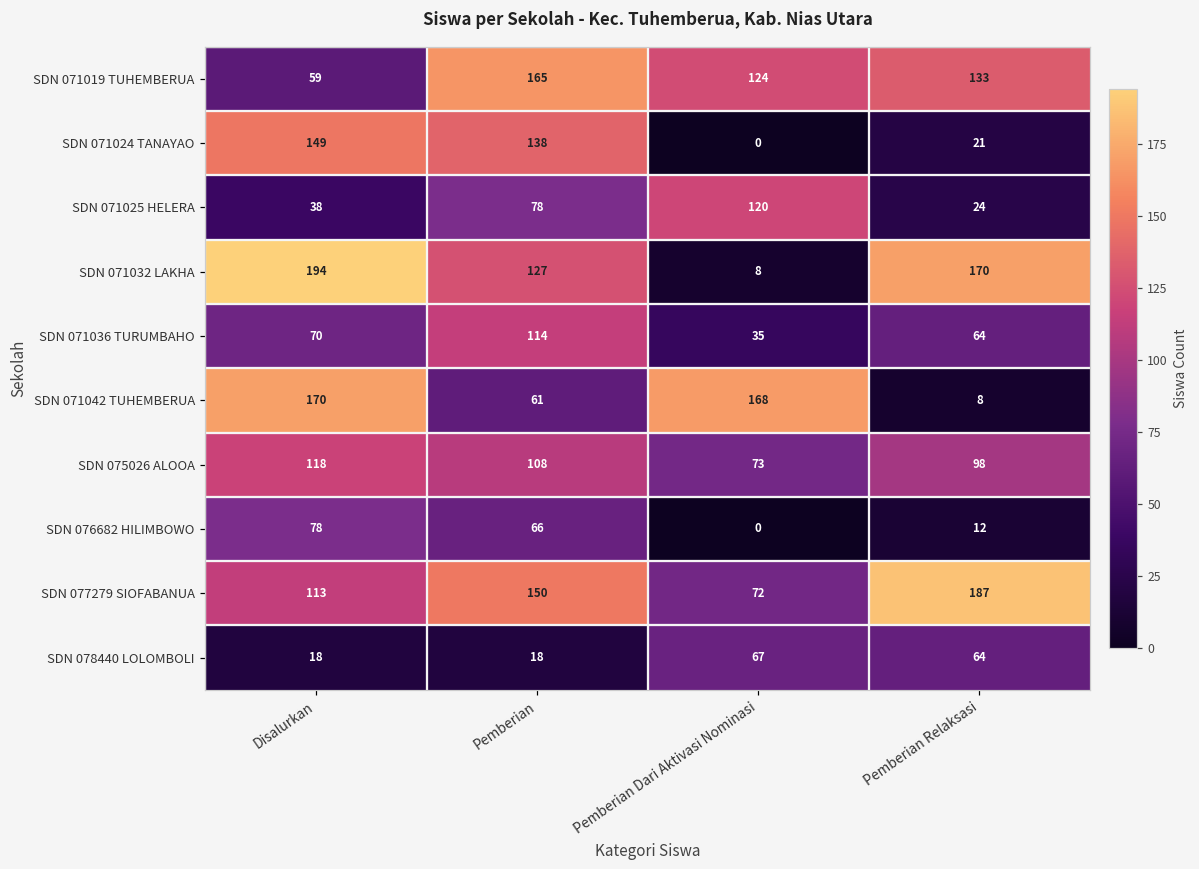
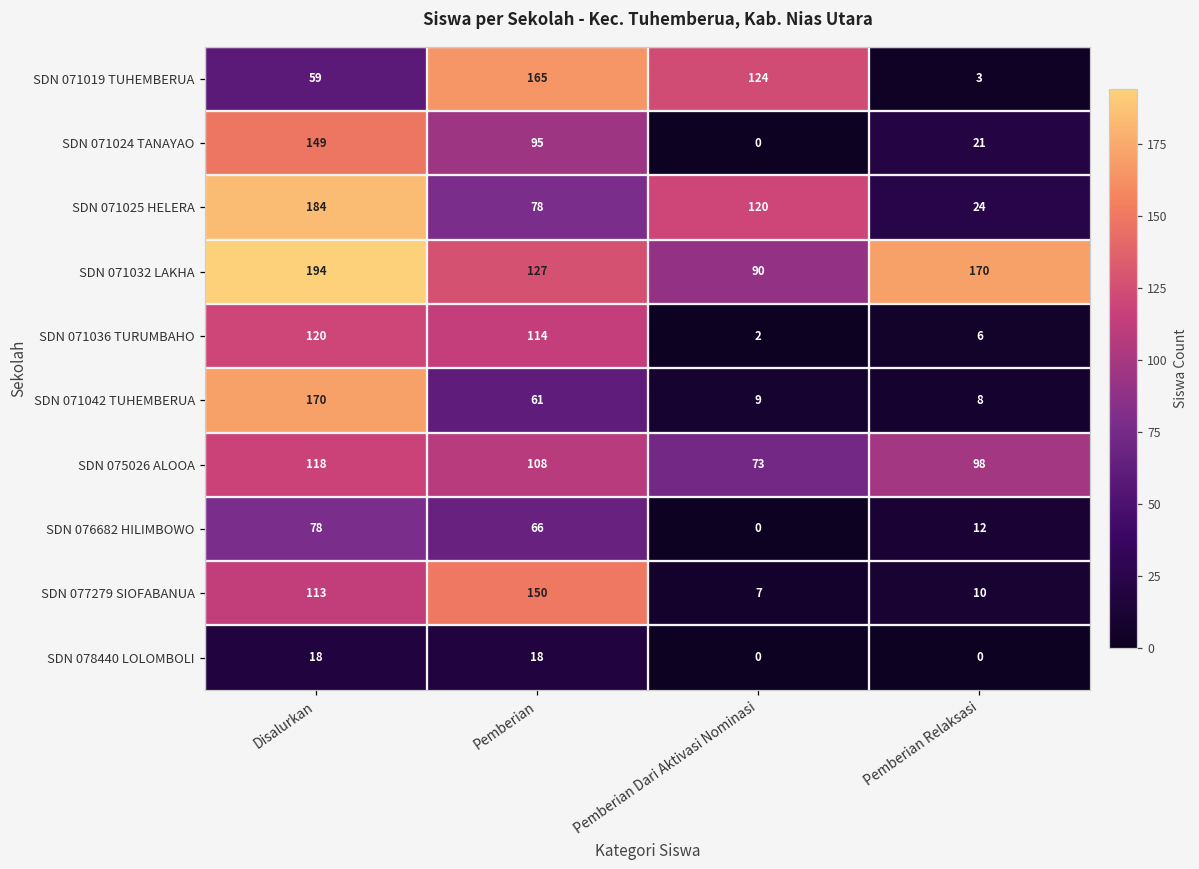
SDN 071019 TUHEMBERUA, Pemberian Relaksasi: 133 -> 3
SDN 071024 TANAYAO, Pemberian: 138 -> 95
SDN 071025 HELERA, Disalurkan: 38 -> 184
SDN 071032 LAKHA, Pemberian Dari Aktivasi Nominasi: 8 -> 90
SDN 071036 TURUMBAHO, Disalurkan: 70 -> 120
SDN 071036 TURUMBAHO, Pemberian Dari Aktivasi Nominasi: 35 -> 2
SDN 071036 TURUMBAHO, Pemberian Relaksasi: 64 -> 6
SDN 071042 TUHEMBERUA, Pemberian Dari Aktivasi Nominasi: 168 -> 9
SDN 077279 SIOFABANUA, Pemberian Dari Aktivasi Nominasi: 72 -> 7
SDN 077279 SIOFABANUA, Pemberian Relaksasi: 187 -> 10
SDN 078440 LOLOMBOLI, Pemberian Dari Aktivasi Nominasi: 67 -> 0
SDN 078440 LOLOMBOLI, Pemberian Relaksasi: 64 -> 0
